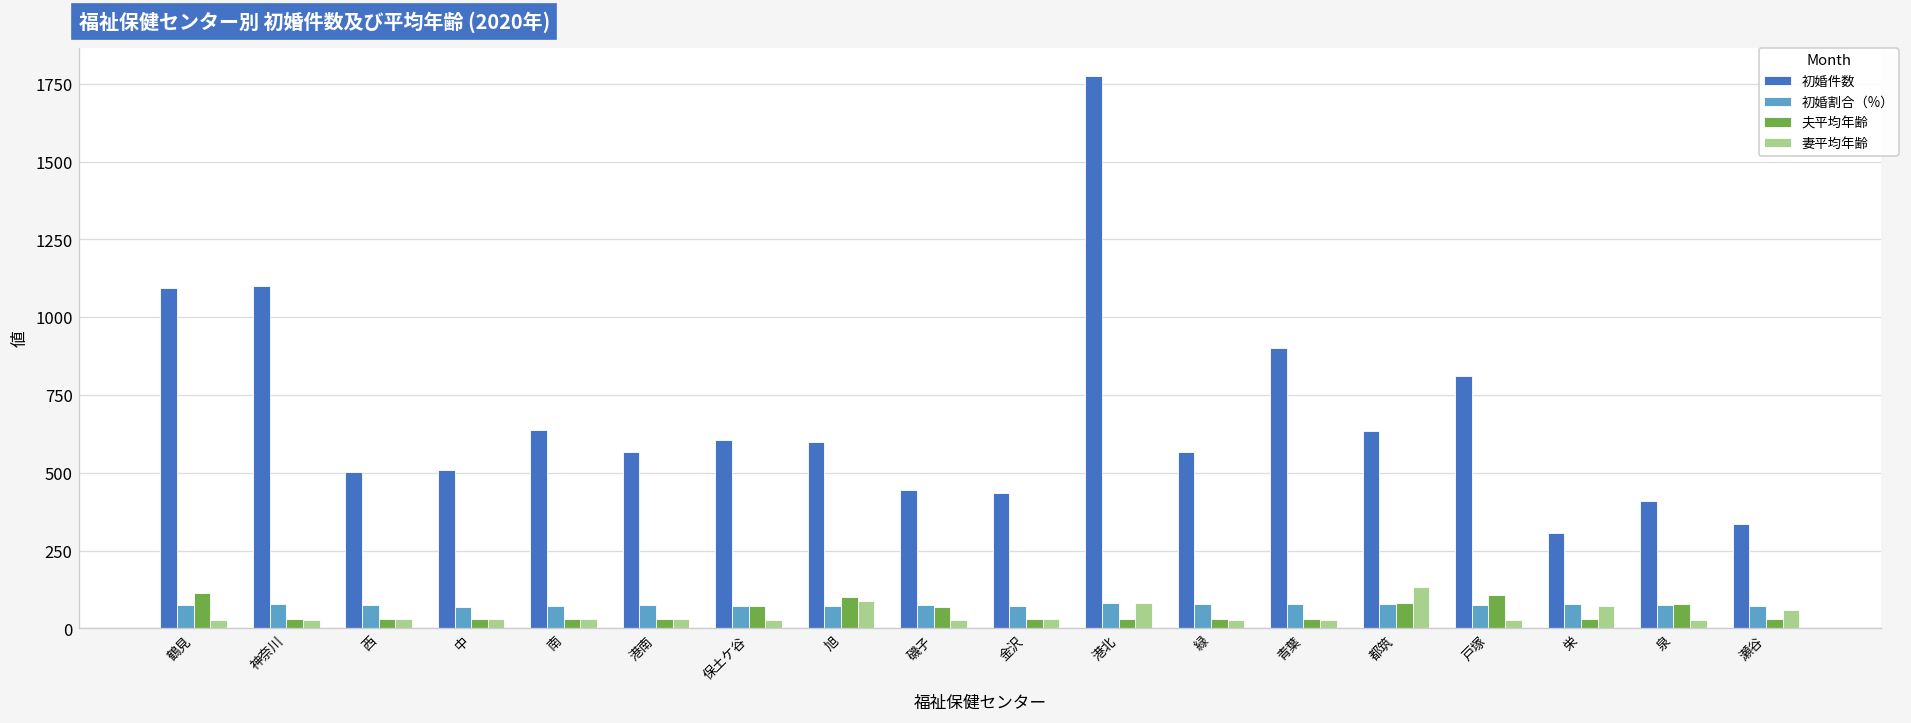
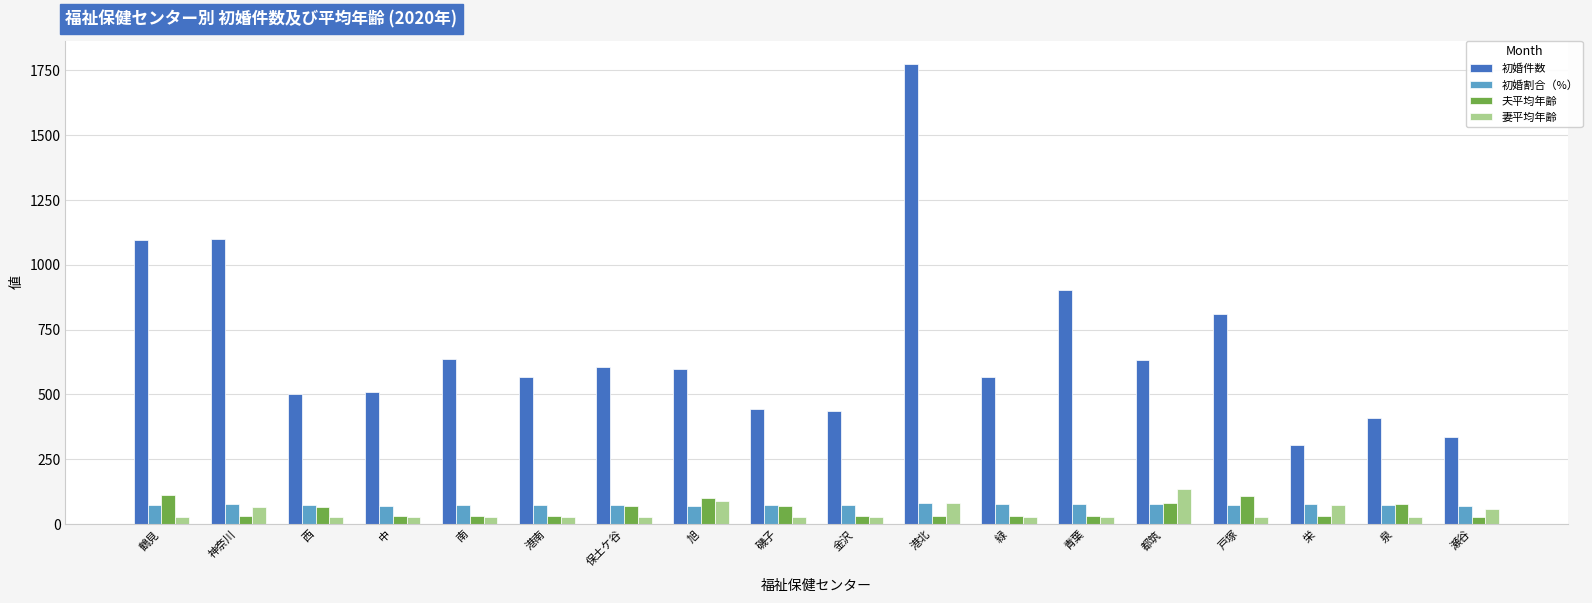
妻平均年齢, 神奈川: 30 -> 70
夫平均年齢, 西: 30 -> 70
